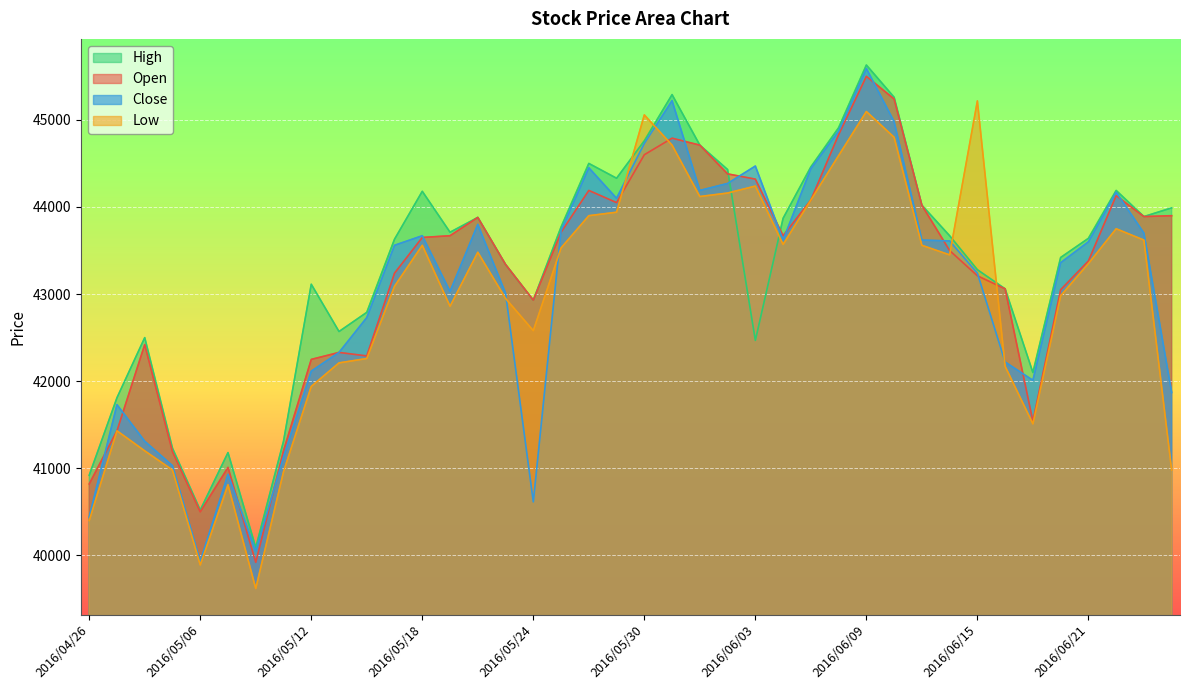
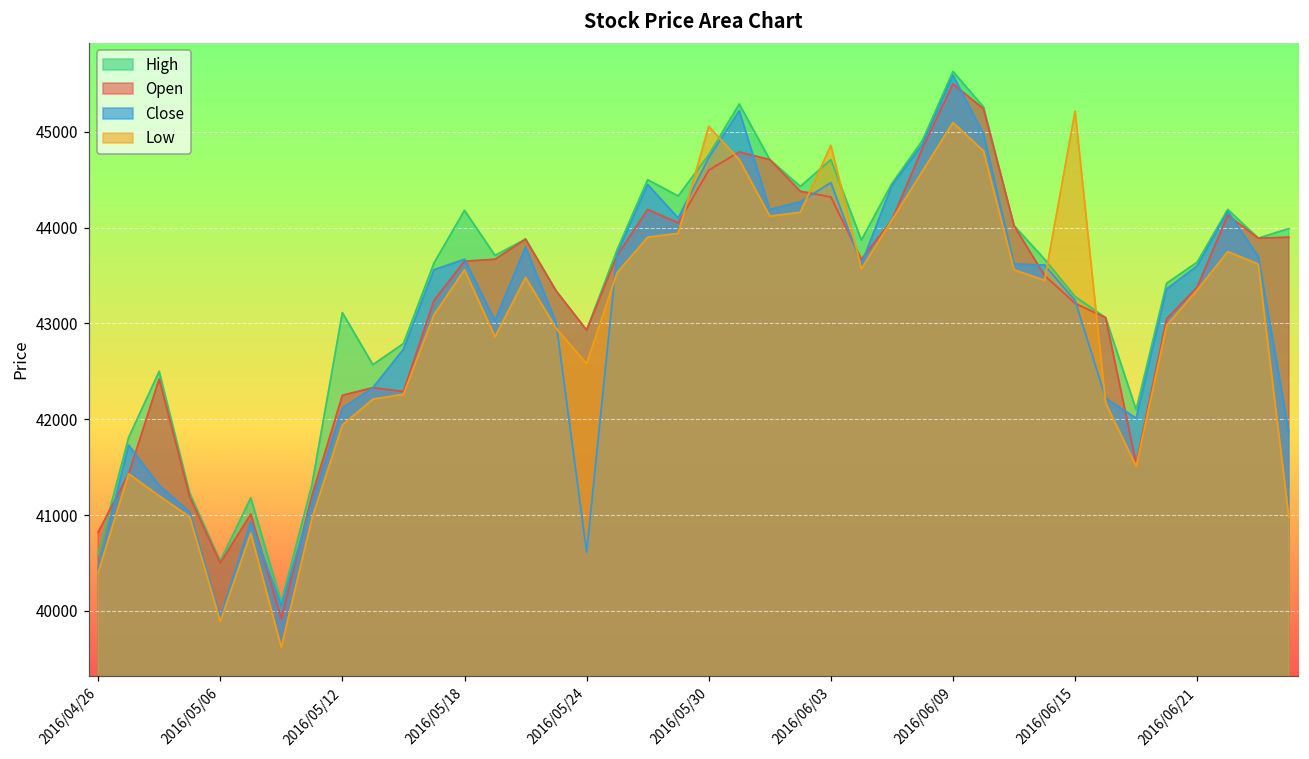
High, 2016/04/26: 40900 -> 40600
High, 2016/06/03: 42500 -> 44700
Low, 2016/06/03: 44200 -> 44900
